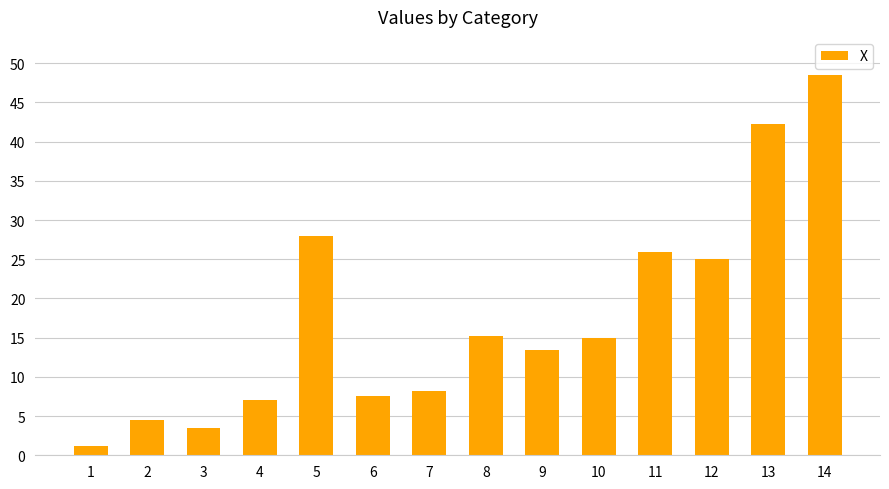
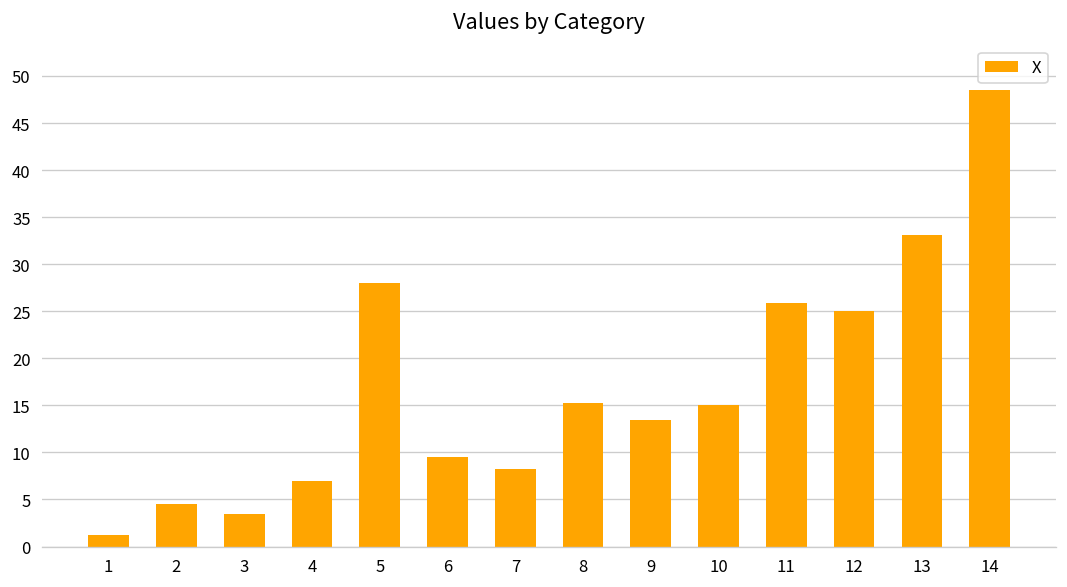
6: 8 -> 10
13: 42 -> 33
